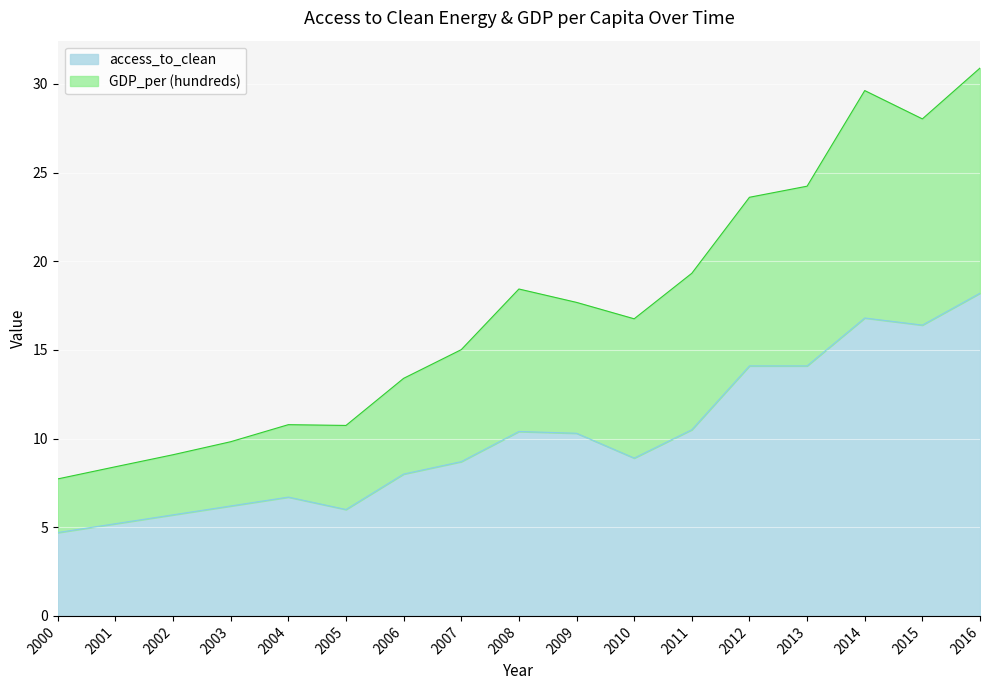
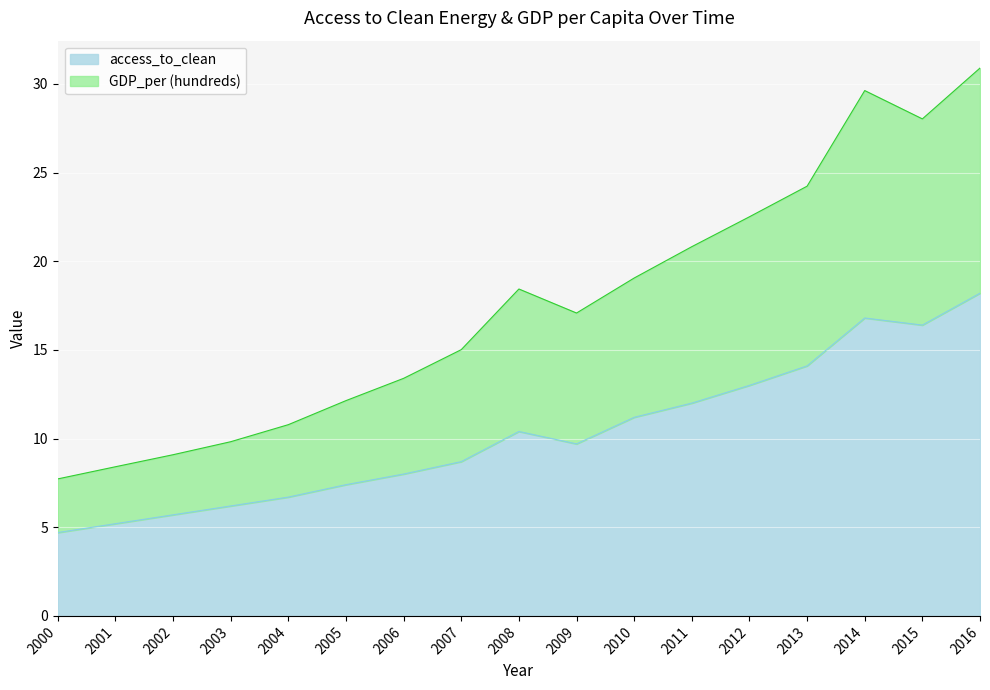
access_to_clean, 2005: 6.0 -> 7.4
access_to_clean, 2009: 10.3 -> 9.7
access_to_clean, 2010: 8.9 -> 11.2
access_to_clean, 2011: 10.5 -> 12.0
access_to_clean, 2012: 14.1 -> 13.0
